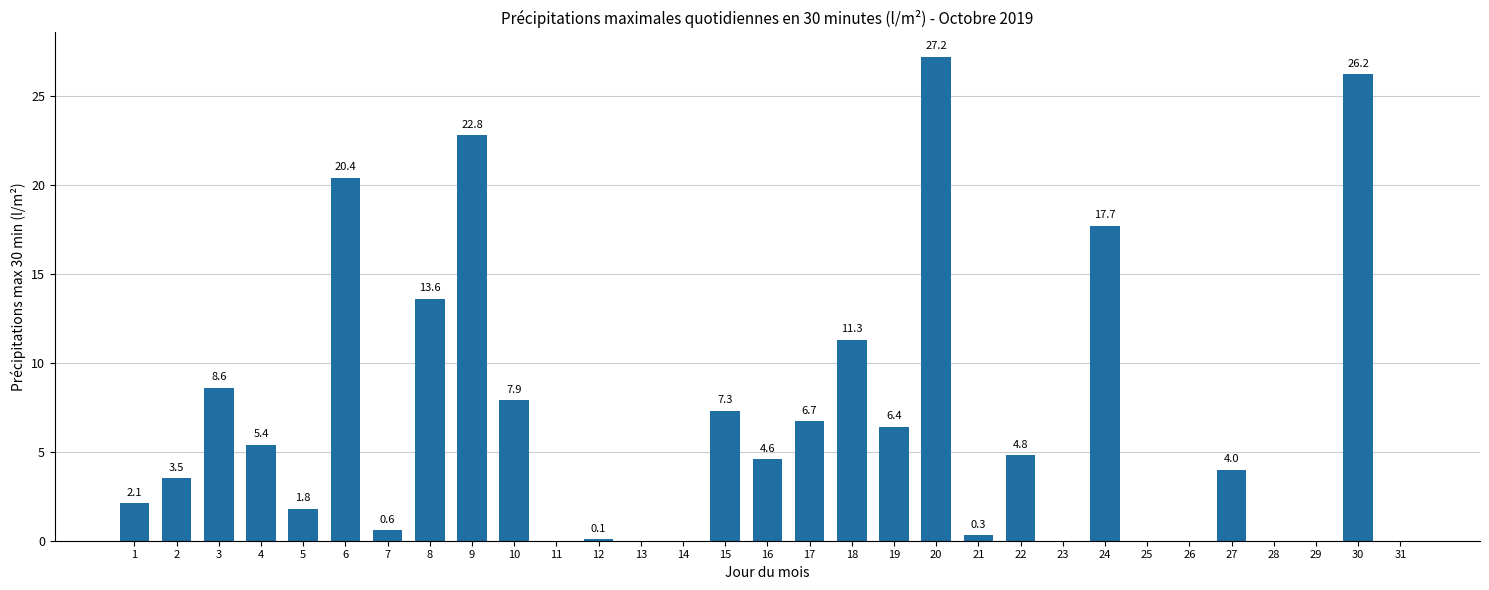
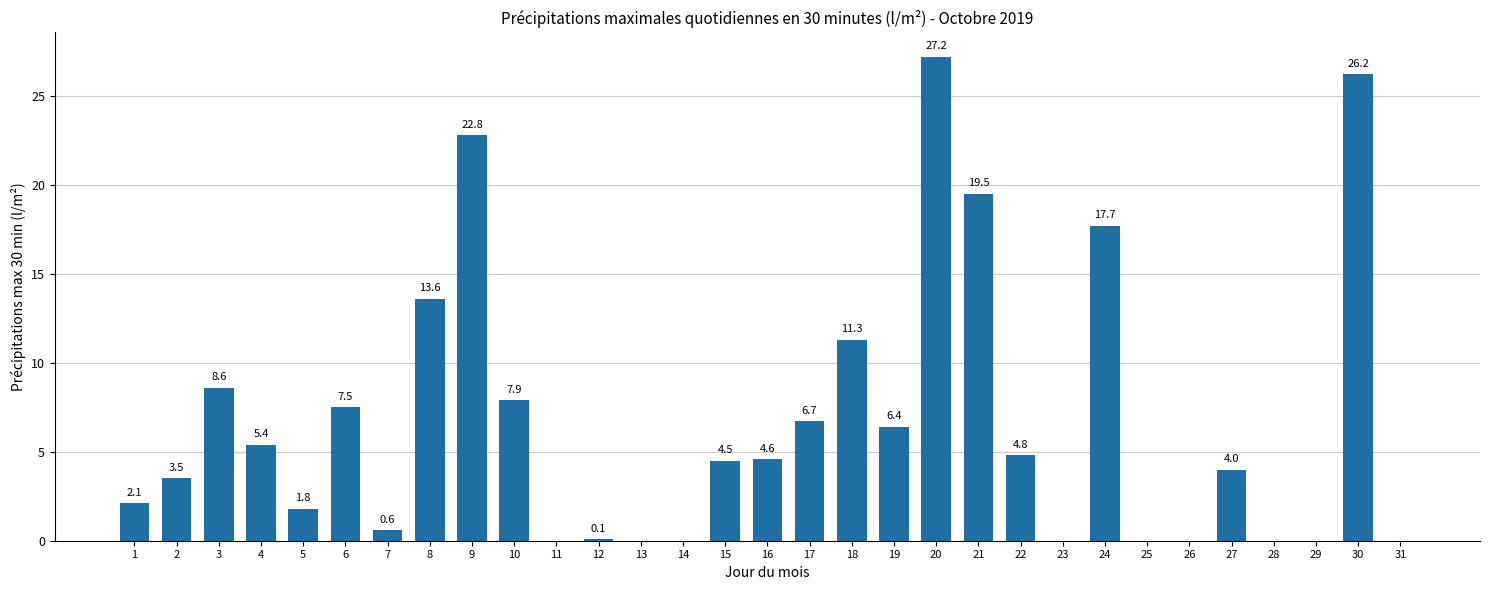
6: 20.4 -> 7.5
15: 7.3 -> 4.5
21: 0.3 -> 19.5
